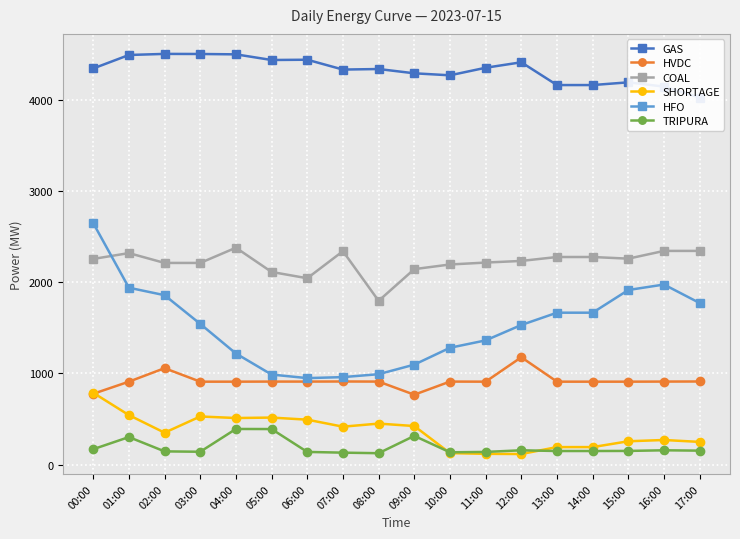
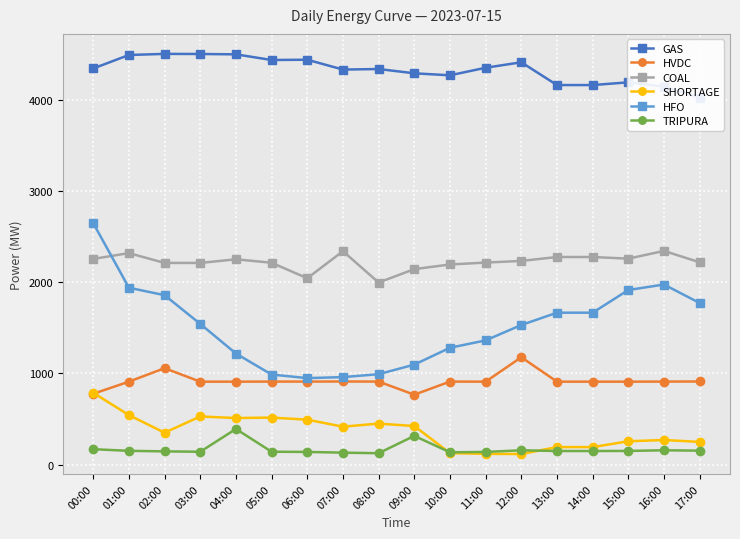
TRIPURA, 01:00: 300 -> 200
COAL, 04:00: 2400 -> 2300
COAL, 05:00: 2100 -> 2200
TRIPURA, 05:00: 400 -> 100
COAL, 08:00: 1800 -> 2000
COAL, 17:00: 2300 -> 2200
